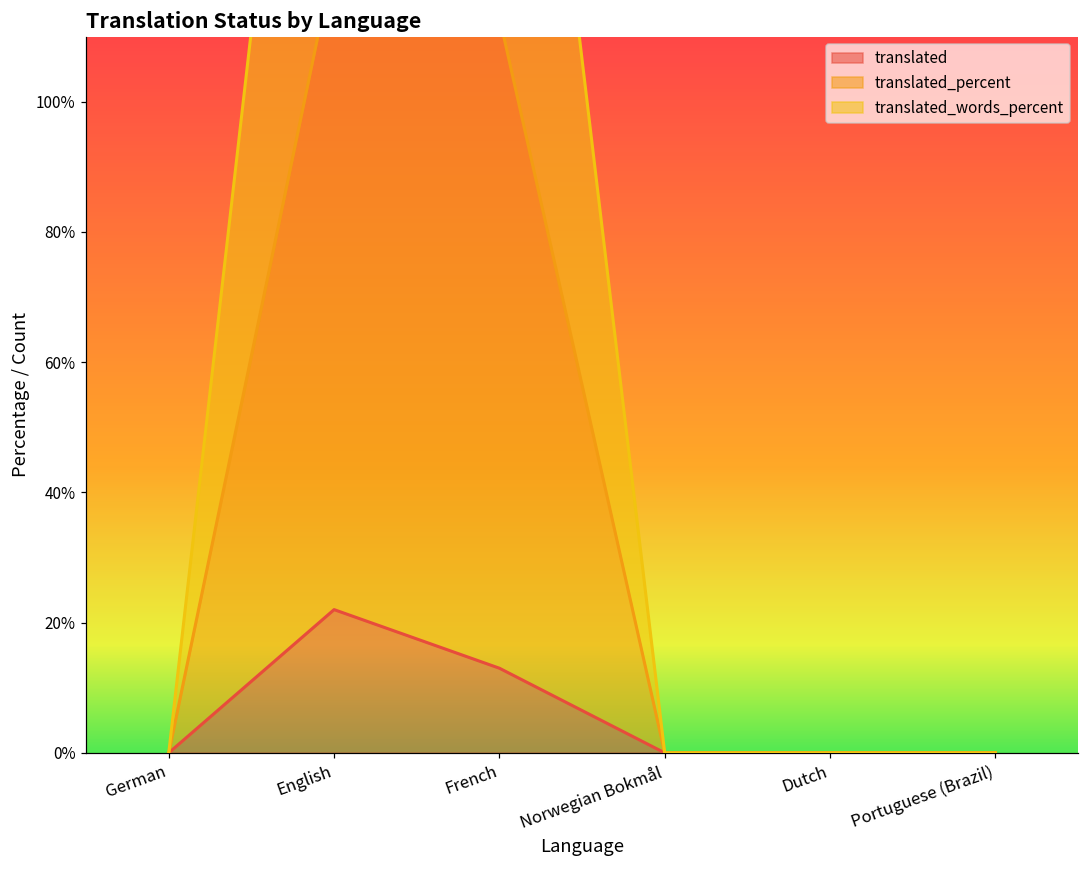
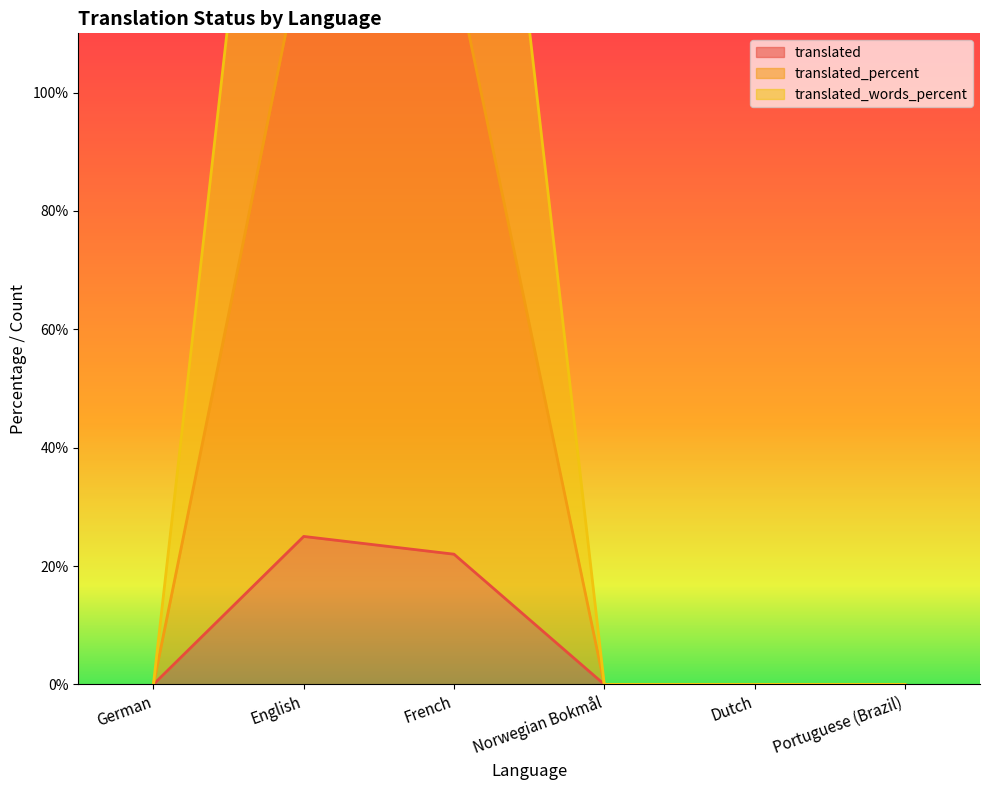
translated, English: 22% -> 25%
translated, French: 13% -> 22%
